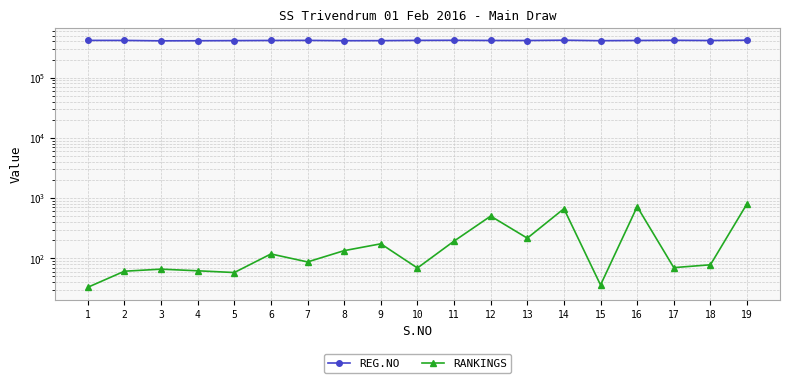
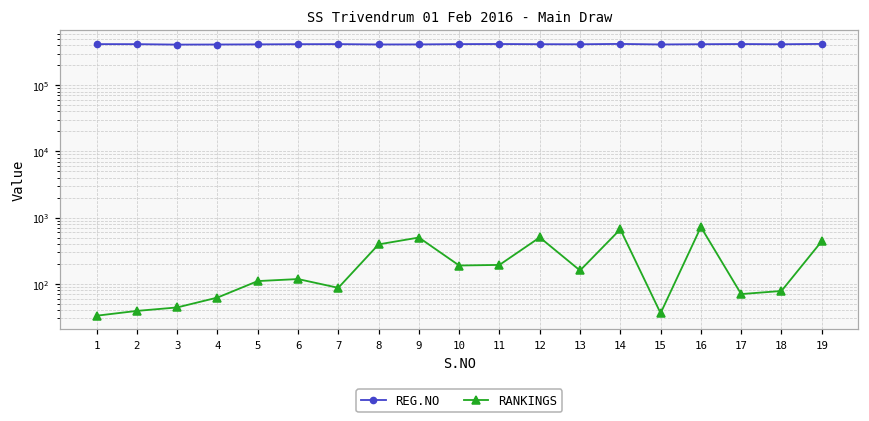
RANKINGS, 2: 60 -> 40
RANKINGS, 3: 70 -> 40
RANKINGS, 5: 60 -> 110
RANKINGS, 8: 130 -> 400
RANKINGS, 9: 170 -> 500
RANKINGS, 10: 70 -> 190
RANKINGS, 13: 220 -> 160
RANKINGS, 19: 800 -> 400
